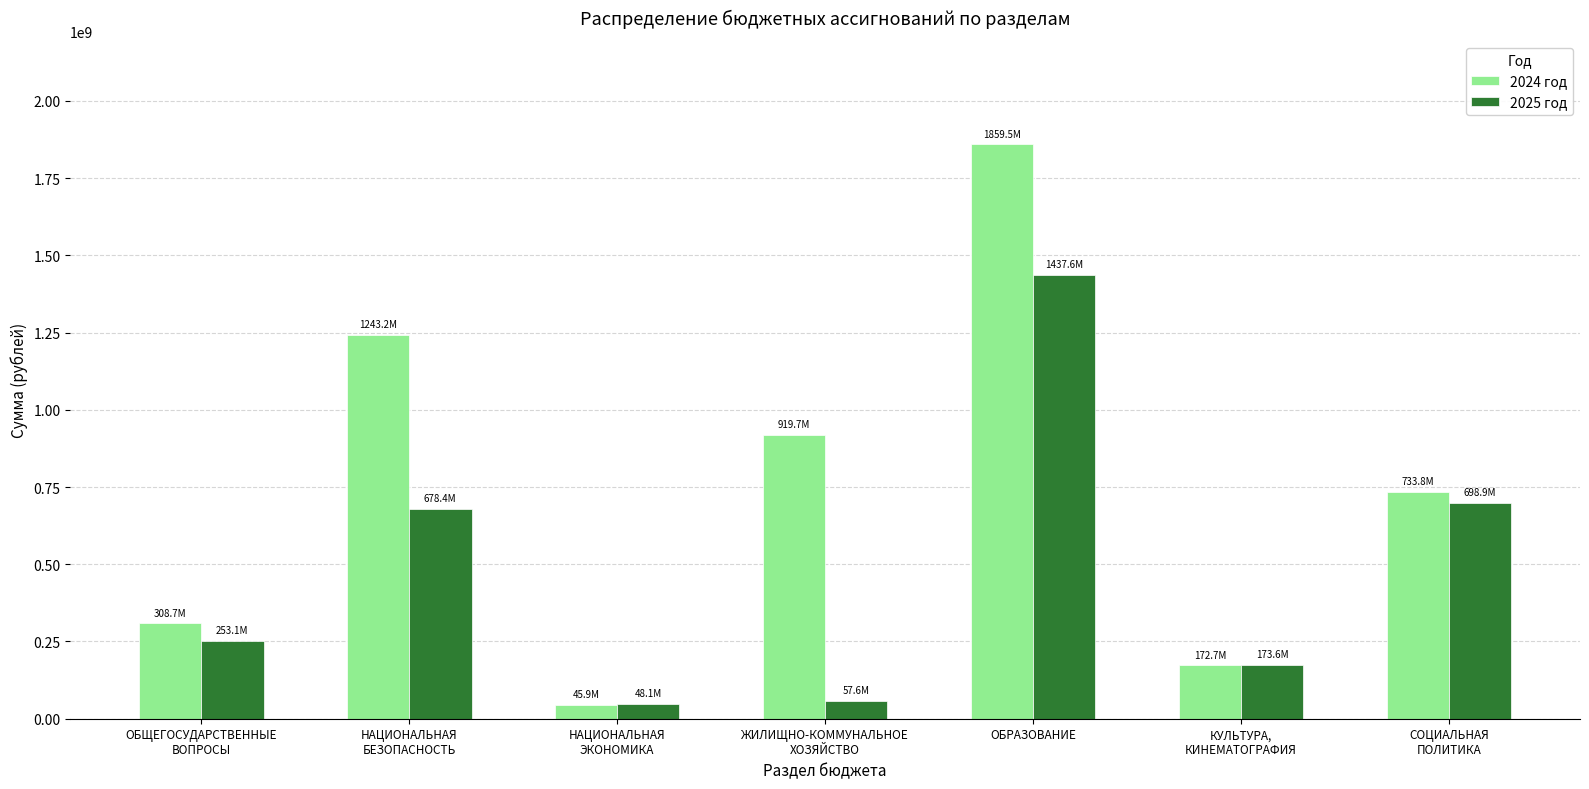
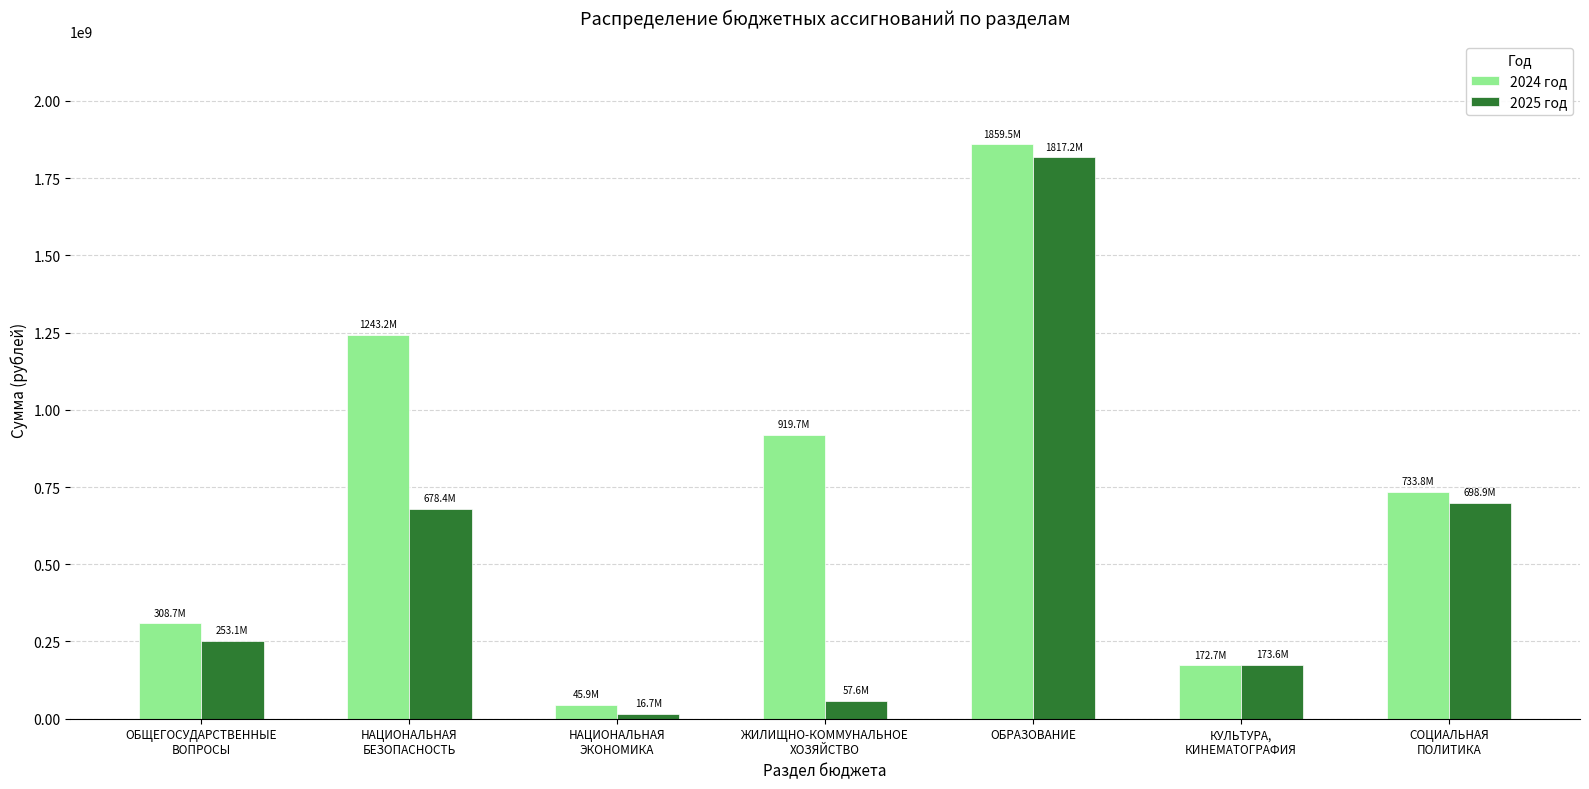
2025 год, НАЦИОНАЛЬНАЯ ЭКОНОМИКА: 48.1M -> 16.7M
2025 год, ОБРАЗОВАНИЕ: 1437.6M -> 1817.2M
